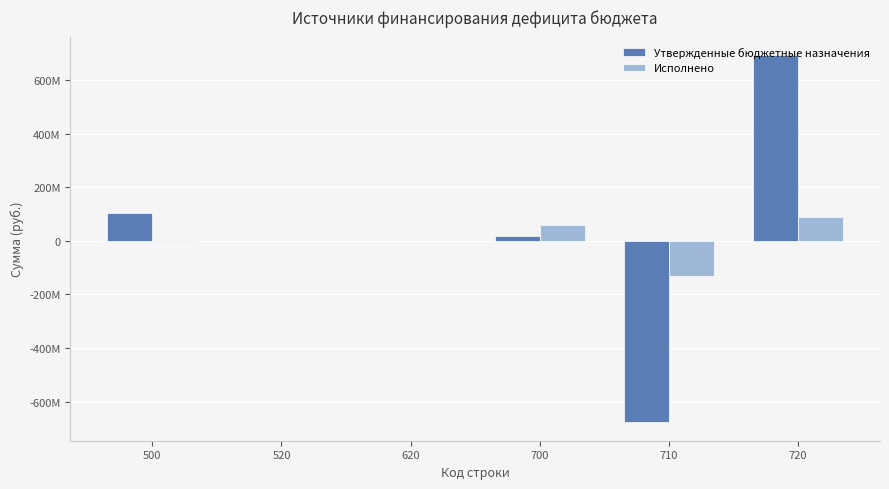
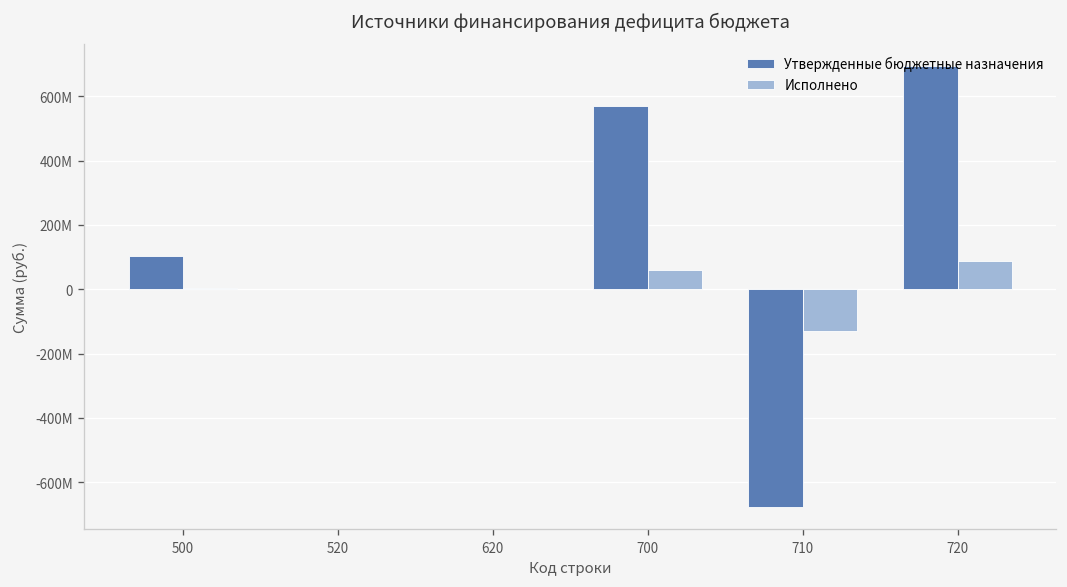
Утвержденные бюджетные назначения, 700: 20000000 -> 570000000
